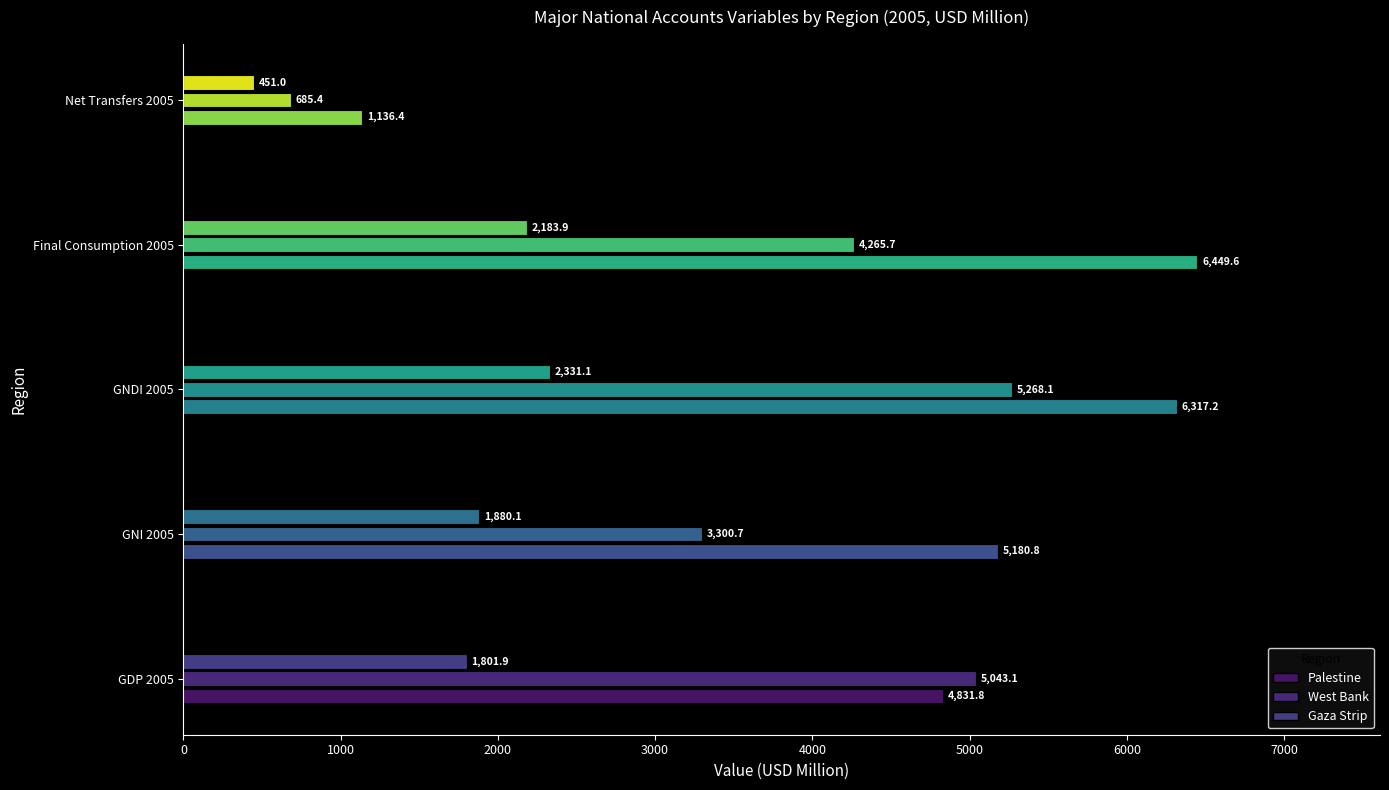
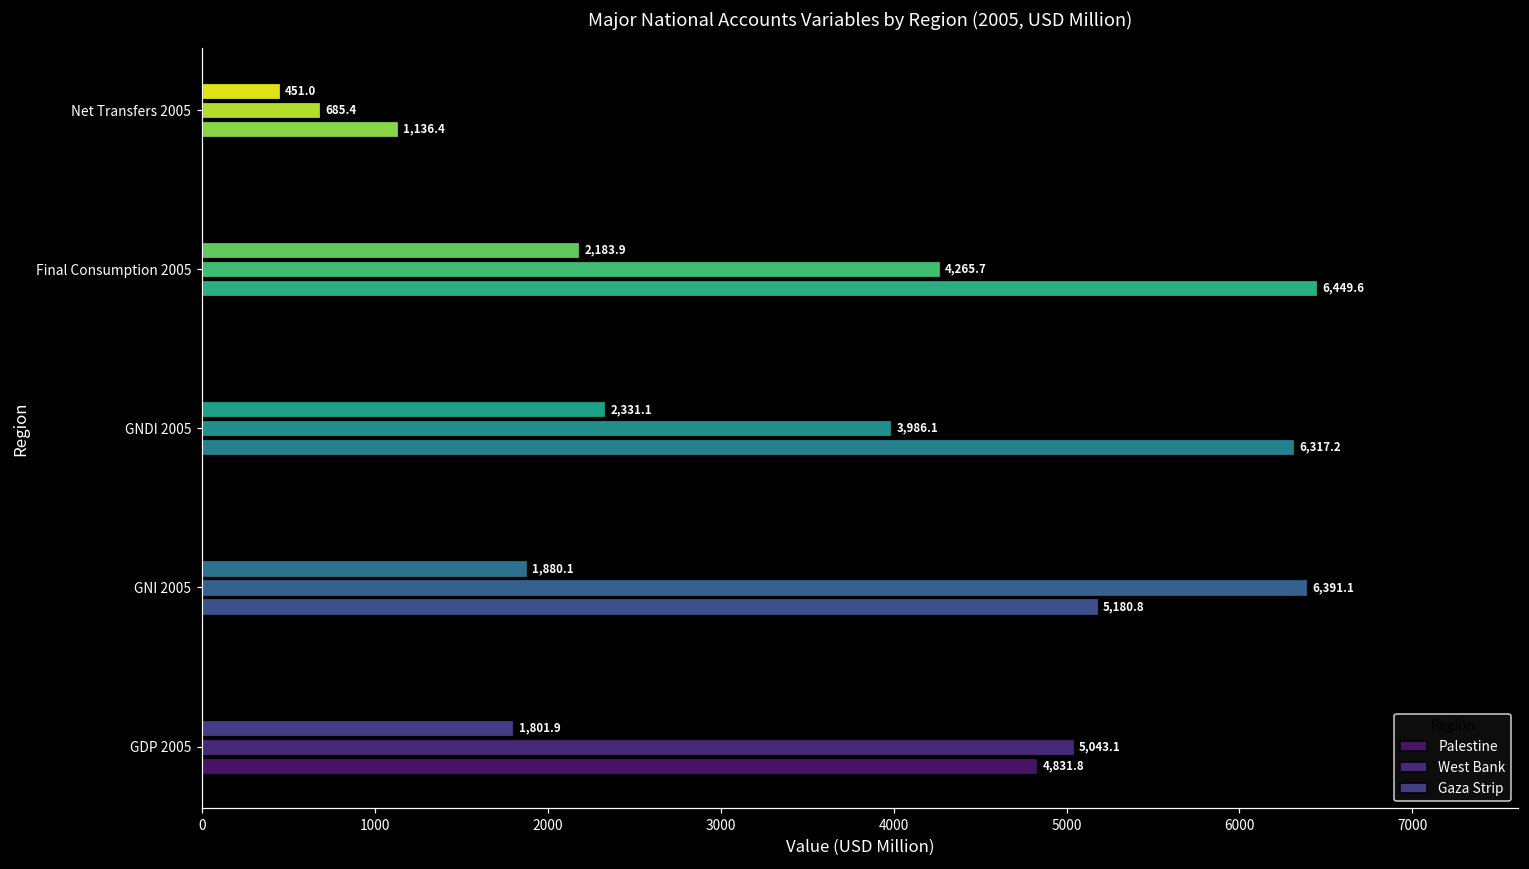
GNDI 2005: 5,268.1 -> 3,986.1
GNI 2005: 3,300.7 -> 6,391.1
